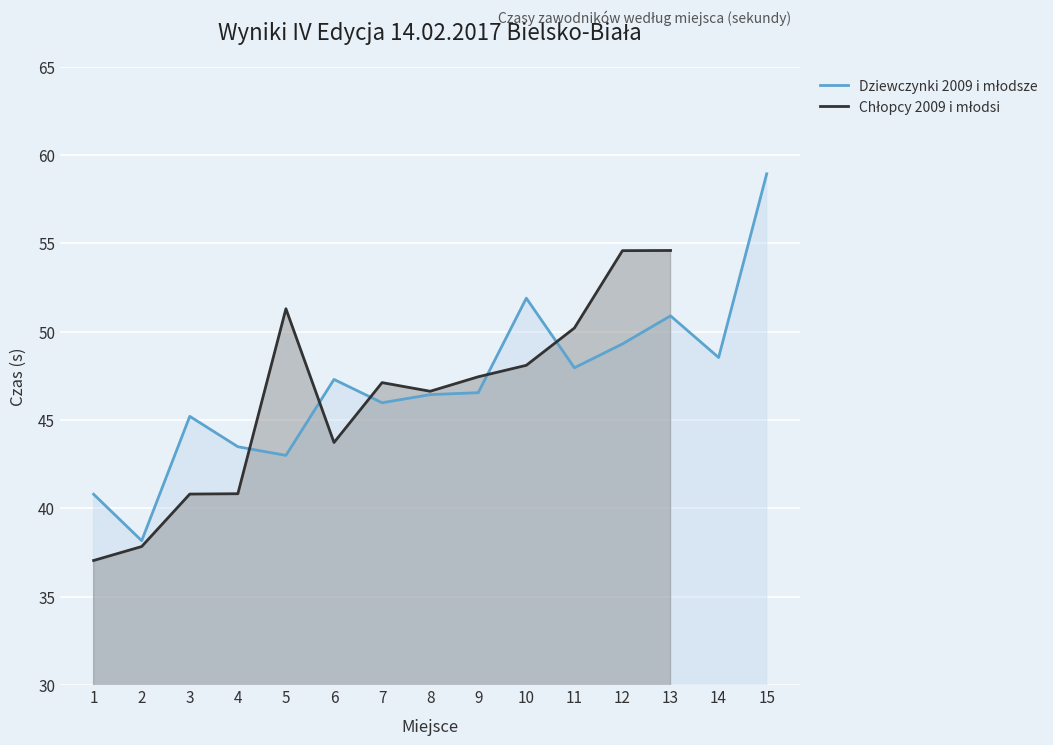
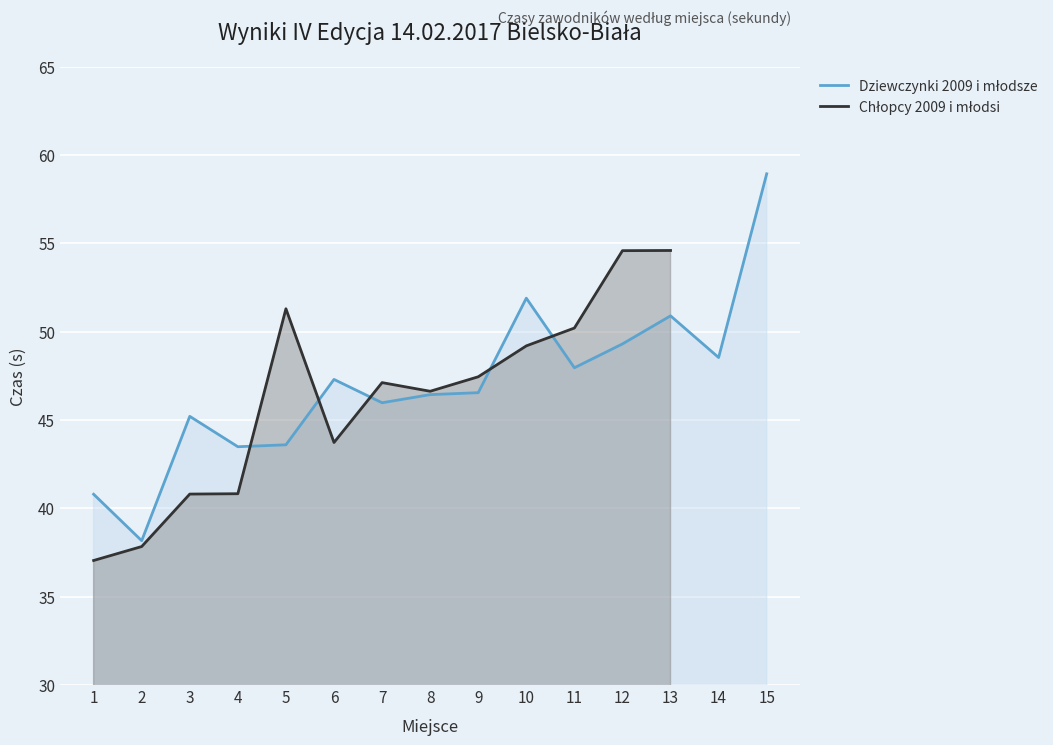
Dziewczynki 2009 i młodsze, 5: 43.0 -> 43.6
Chłopcy 2009 i młodsi, 10: 48.1 -> 49.2
